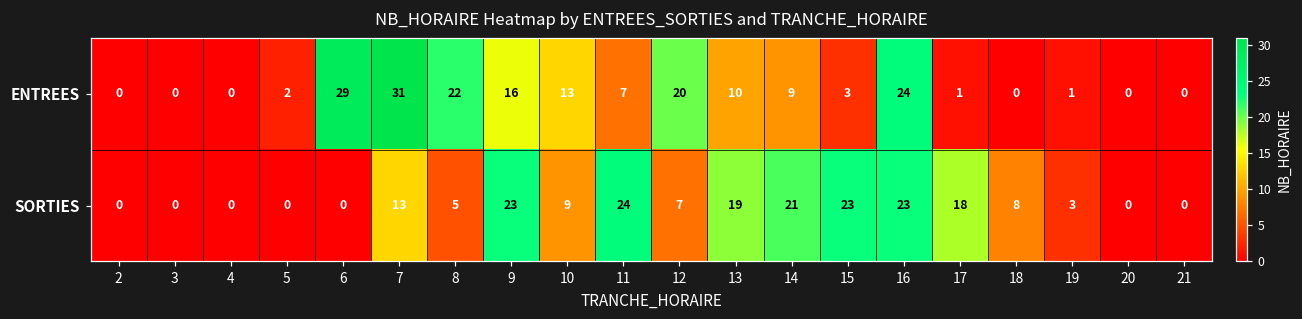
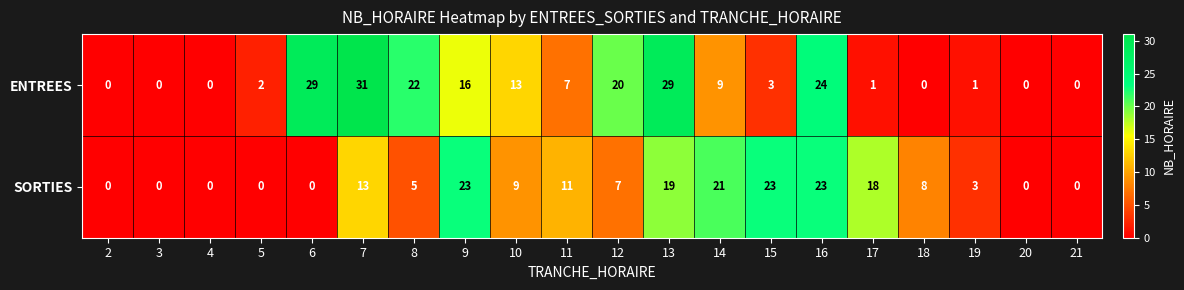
ENTREES, 13: 10 -> 29
SORTIES, 11: 24 -> 11
